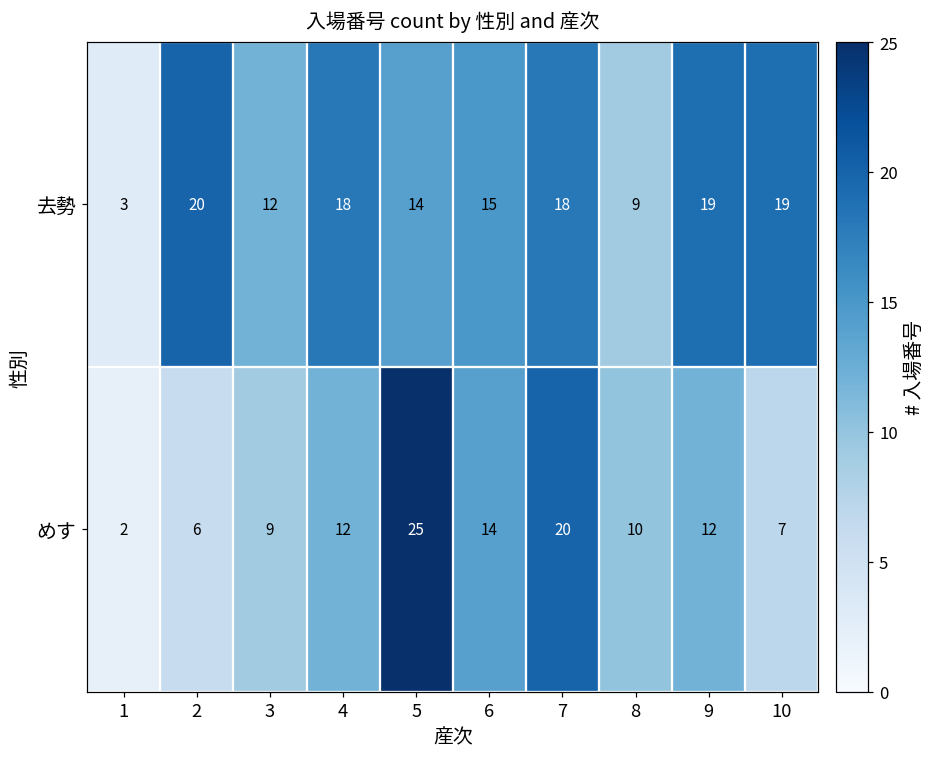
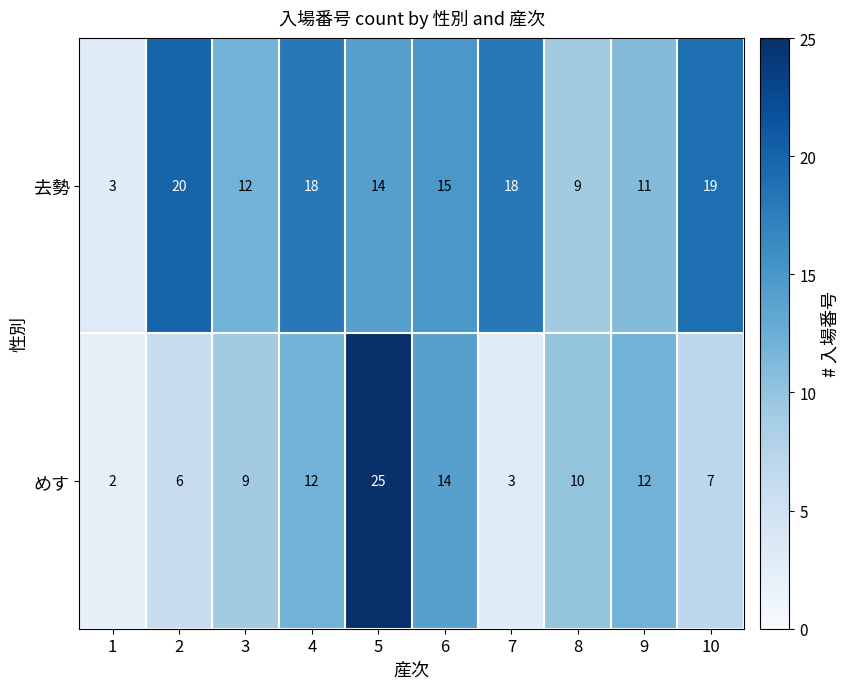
去勢, 9: 19 -> 11
めす, 7: 20 -> 3
